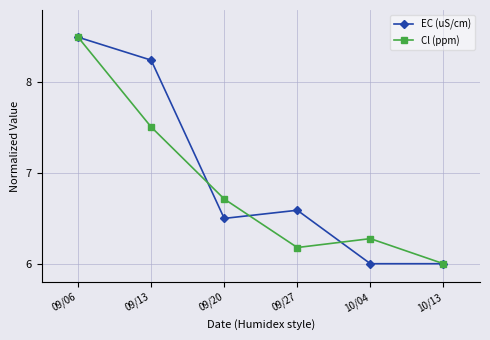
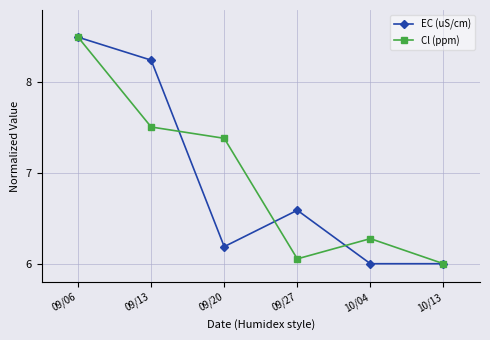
EC (uS/cm), 09/20: 6.5 -> 6.2
Cl (ppm), 09/20: 6.7 -> 7.4
Cl (ppm), 09/27: 6.2 -> 6.1
